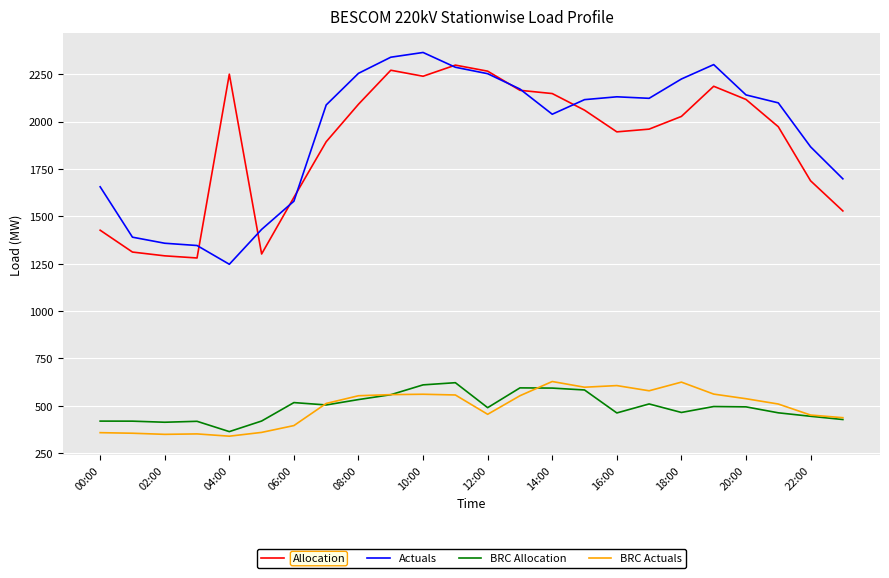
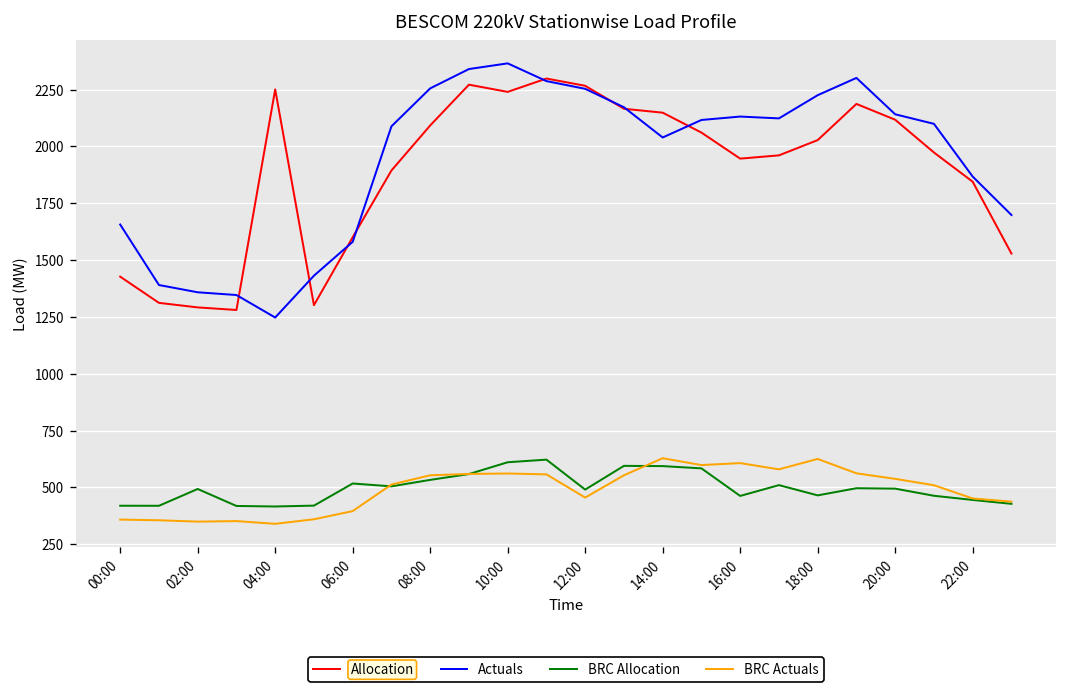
BRC Allocation, 02:00: 410 -> 490
BRC Allocation, 04:00: 360 -> 420
Allocation, 22:00: 1690 -> 1840
